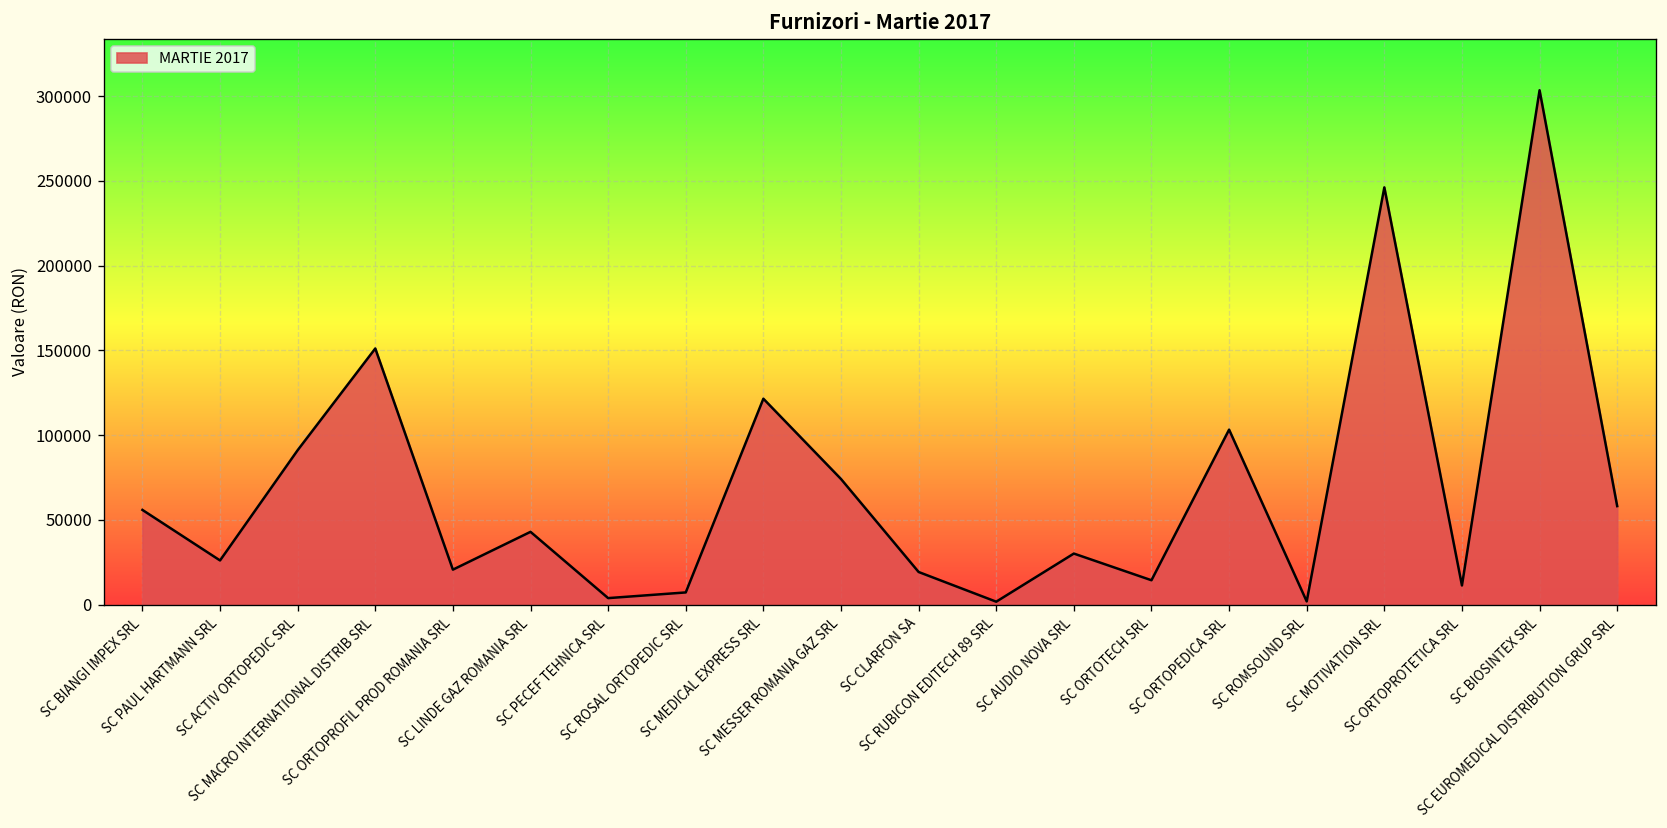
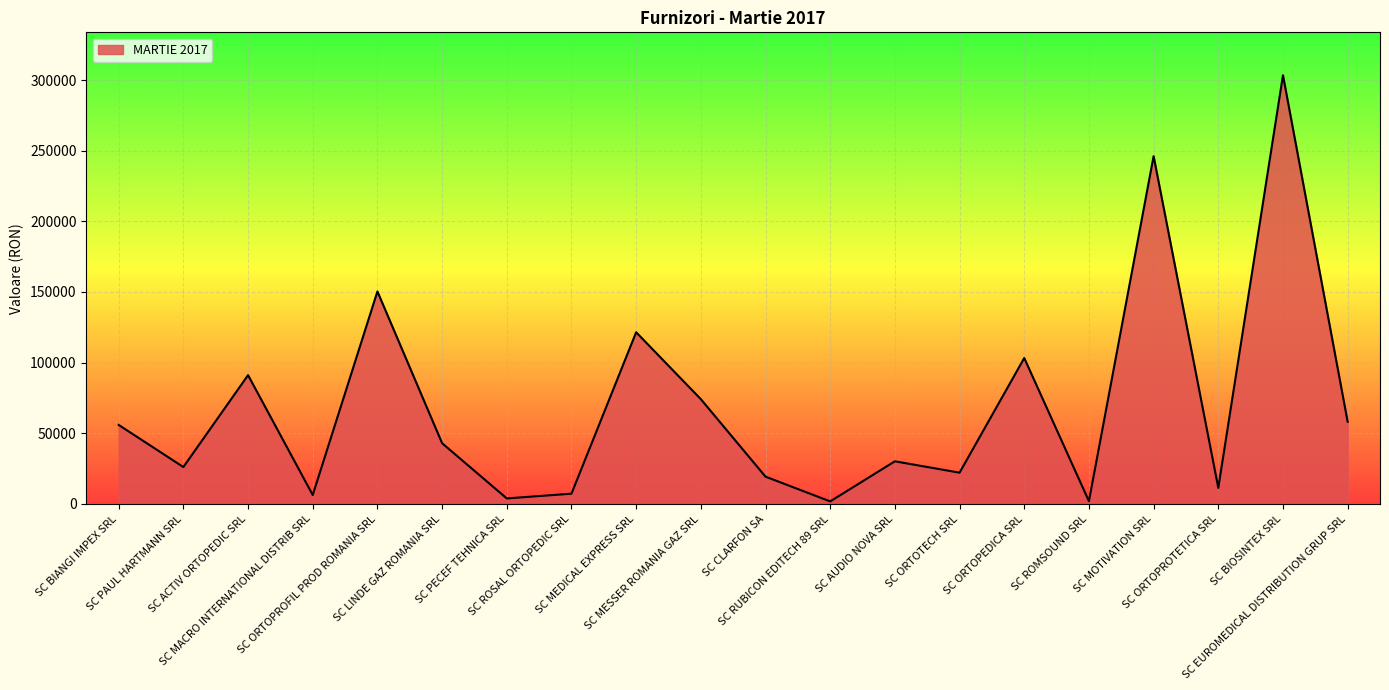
SC MACRO INTERNATIONAL DISTRIB SRL: 151000 -> 6000
SC ORTOPROFIL PROD ROMANIA SRL: 21000 -> 150000
SC ORTOTECH SRL: 14000 -> 22000
